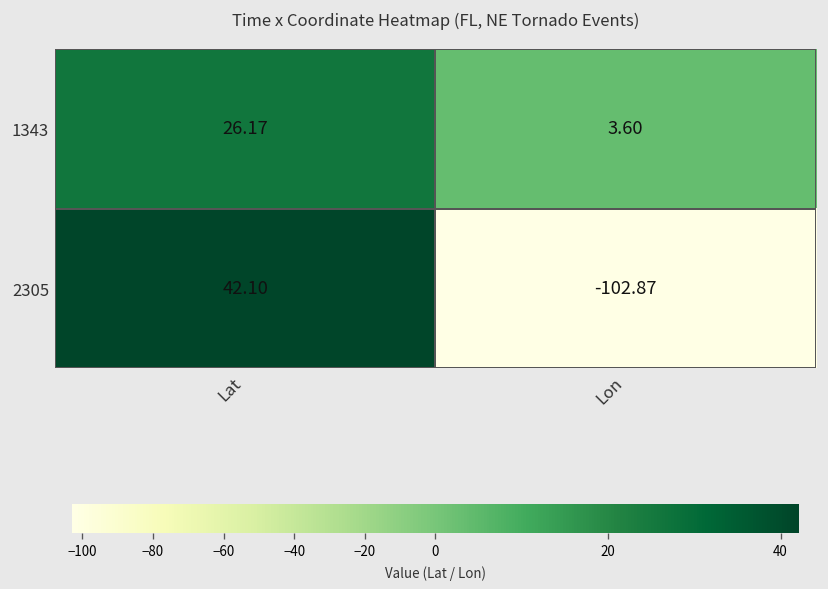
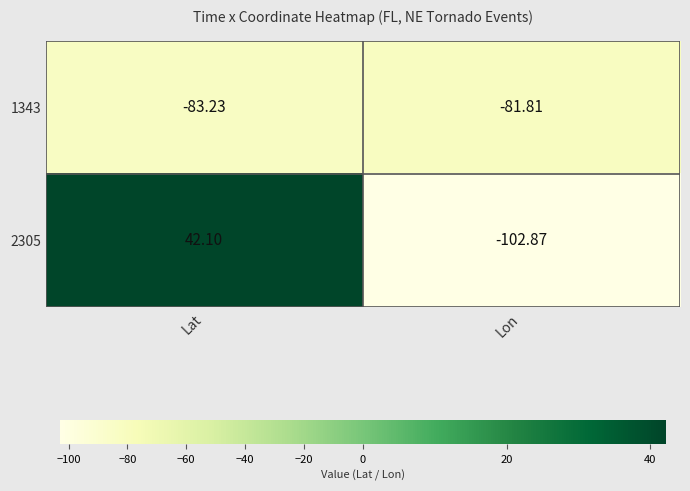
1343, Lat: 26.17 -> -83.23
1343, Lon: 3.60 -> -81.81
